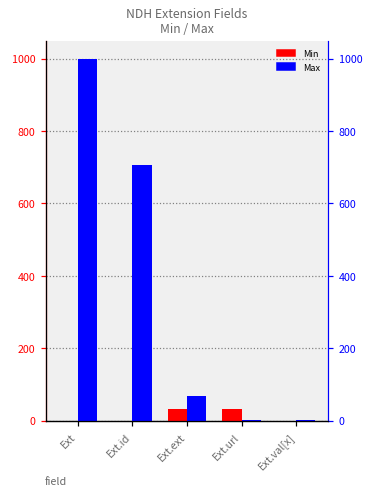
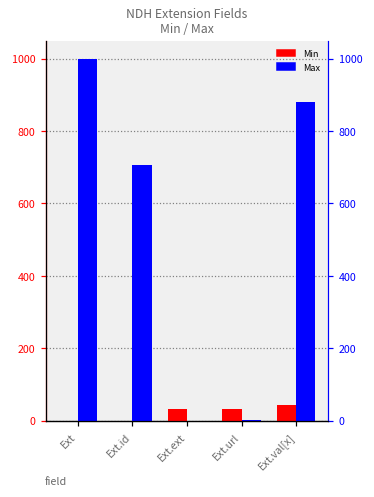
Max, Ext.ext: 70 -> 0
Min, Ext.val[x]: 0 -> 40
Max, Ext.val[x]: 0 -> 880
